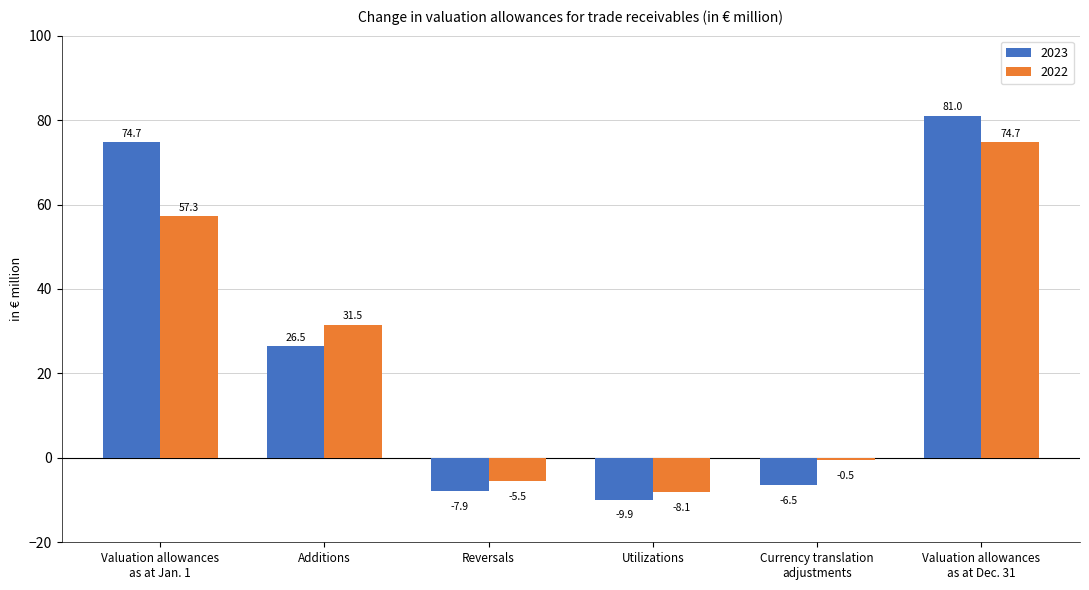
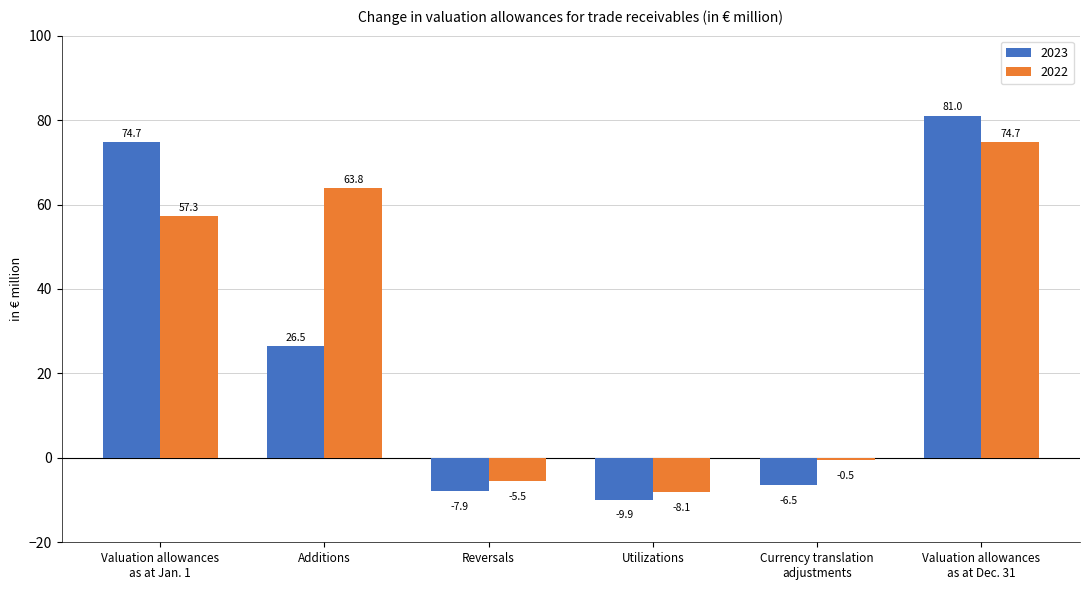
2022, Additions: 31.5 -> 63.8
